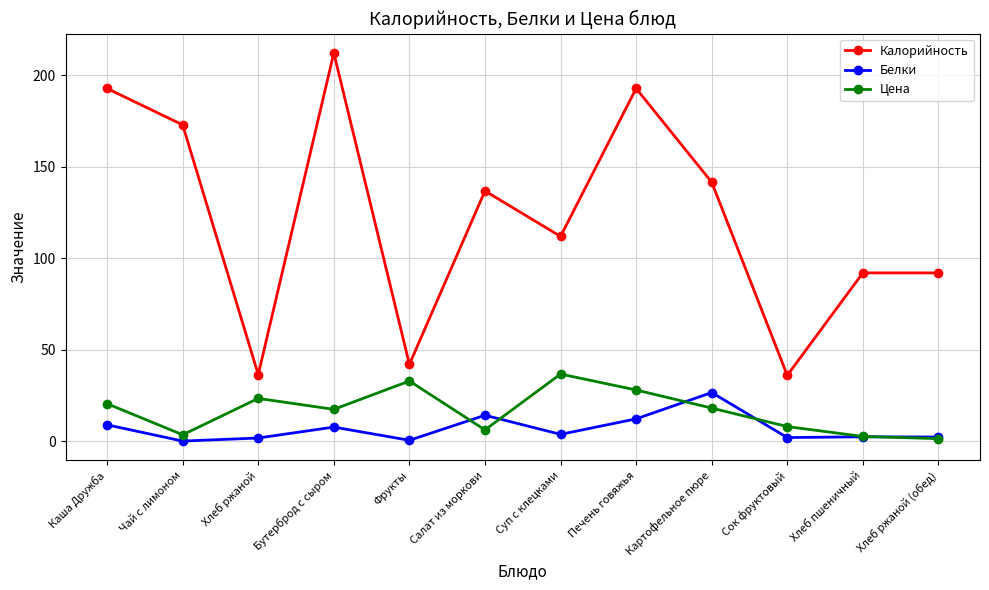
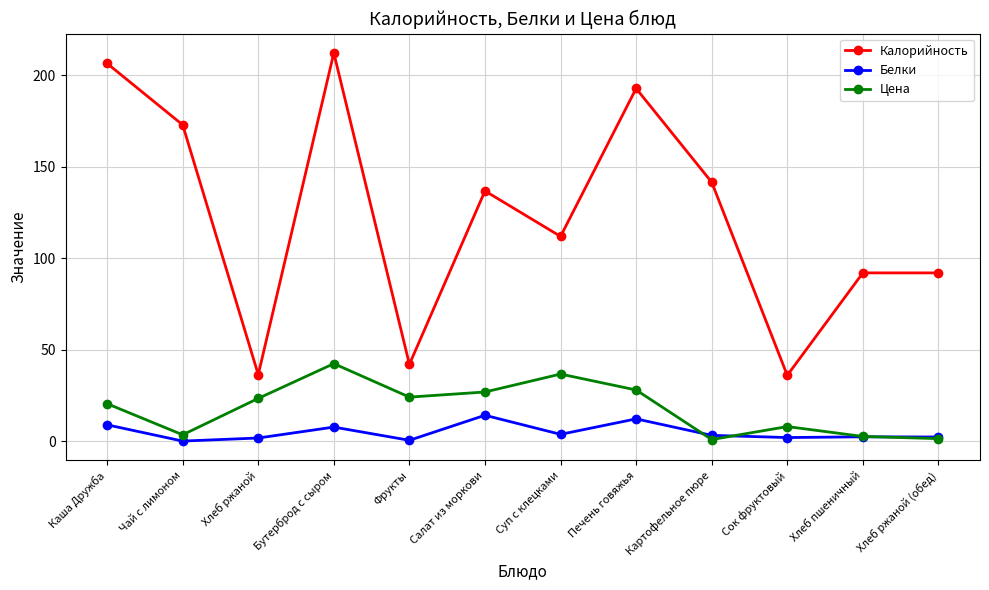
Калорийность, Каша Дружба: 193 -> 207
Цена, Бутерброд с сыром: 17 -> 42
Цена, Фрукты: 33 -> 24
Цена, Салат из моркови: 6 -> 27
Белки, Картофельное пюре: 27 -> 3
Цена, Картофельное пюре: 18 -> 1
